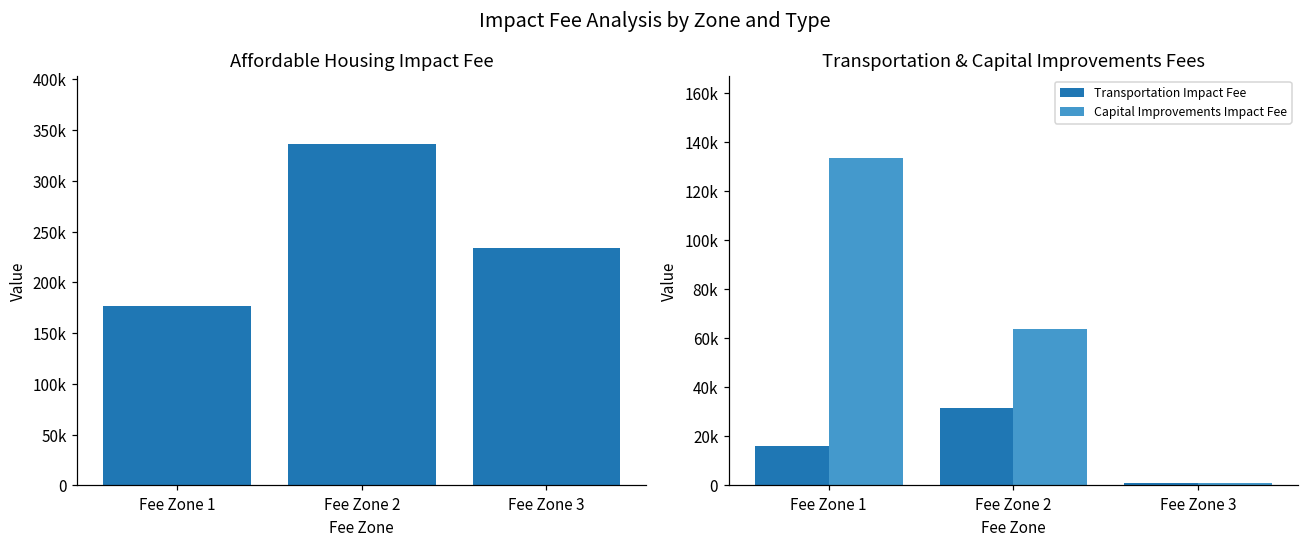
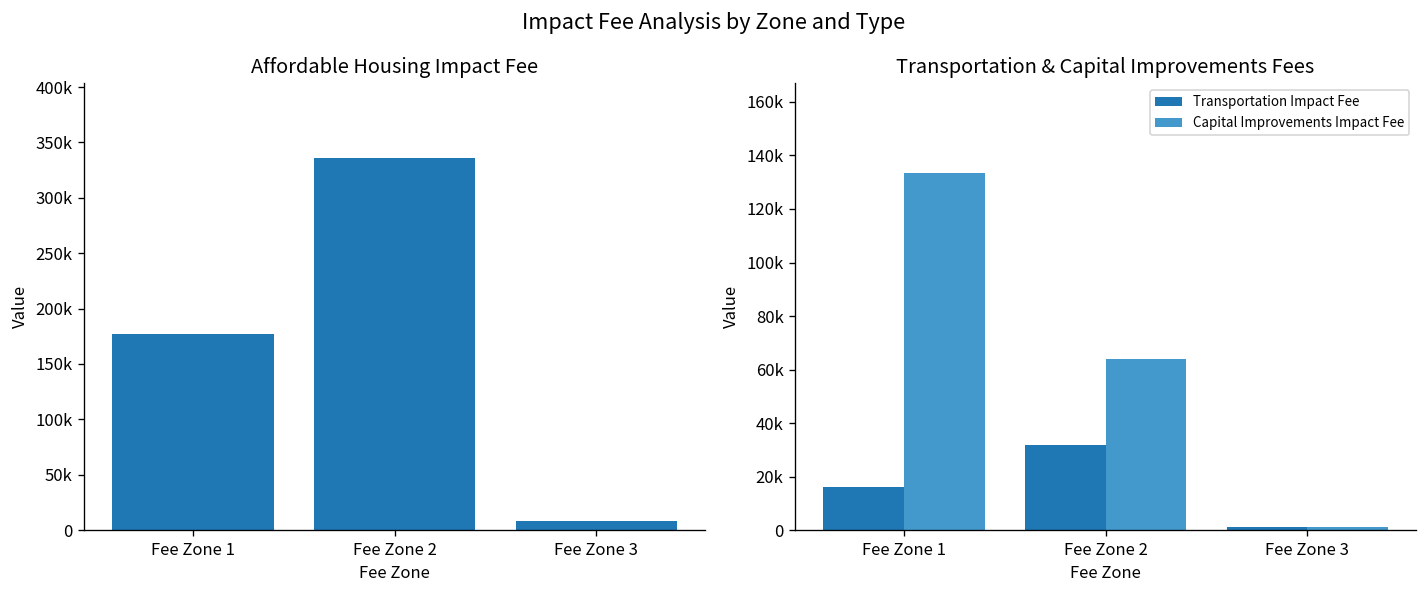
Affordable Housing Impact Fee, Fee Zone 3: 230000 -> 10000
